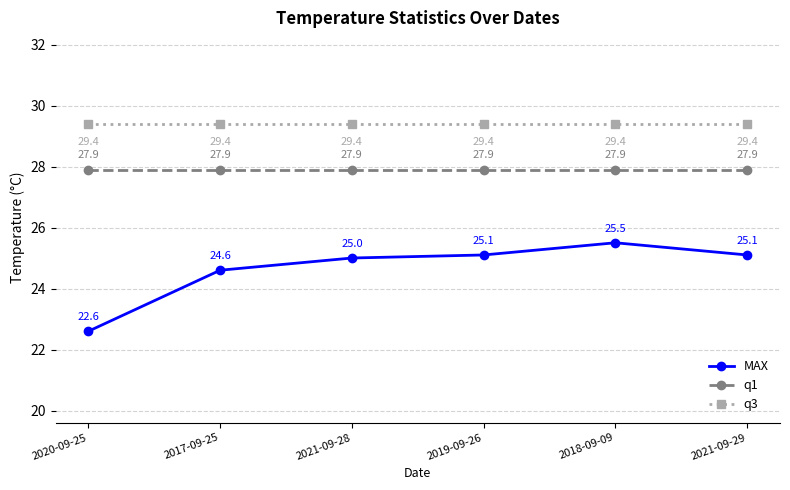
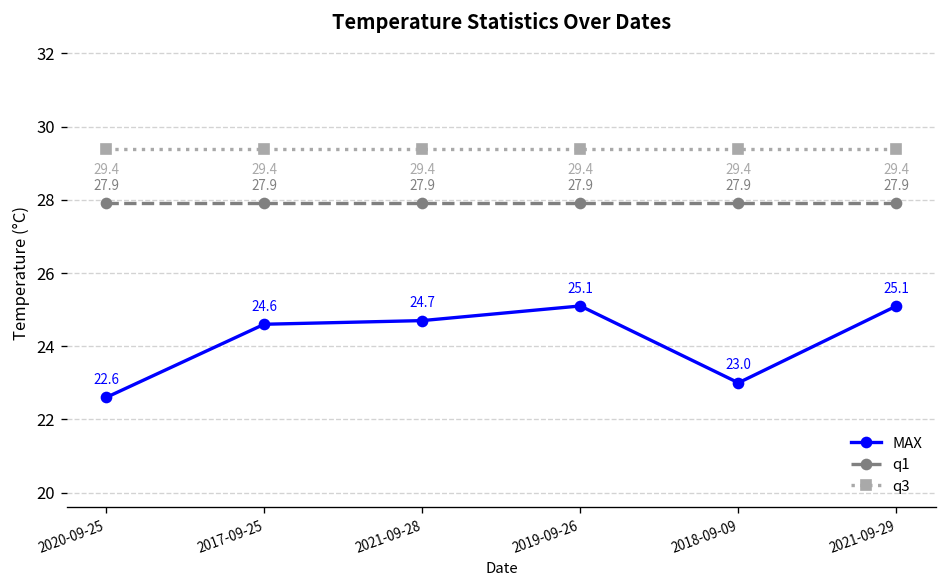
MAX, 2021-09-28: 25.0 -> 24.7
MAX, 2018-09-09: 25.5 -> 23.0
